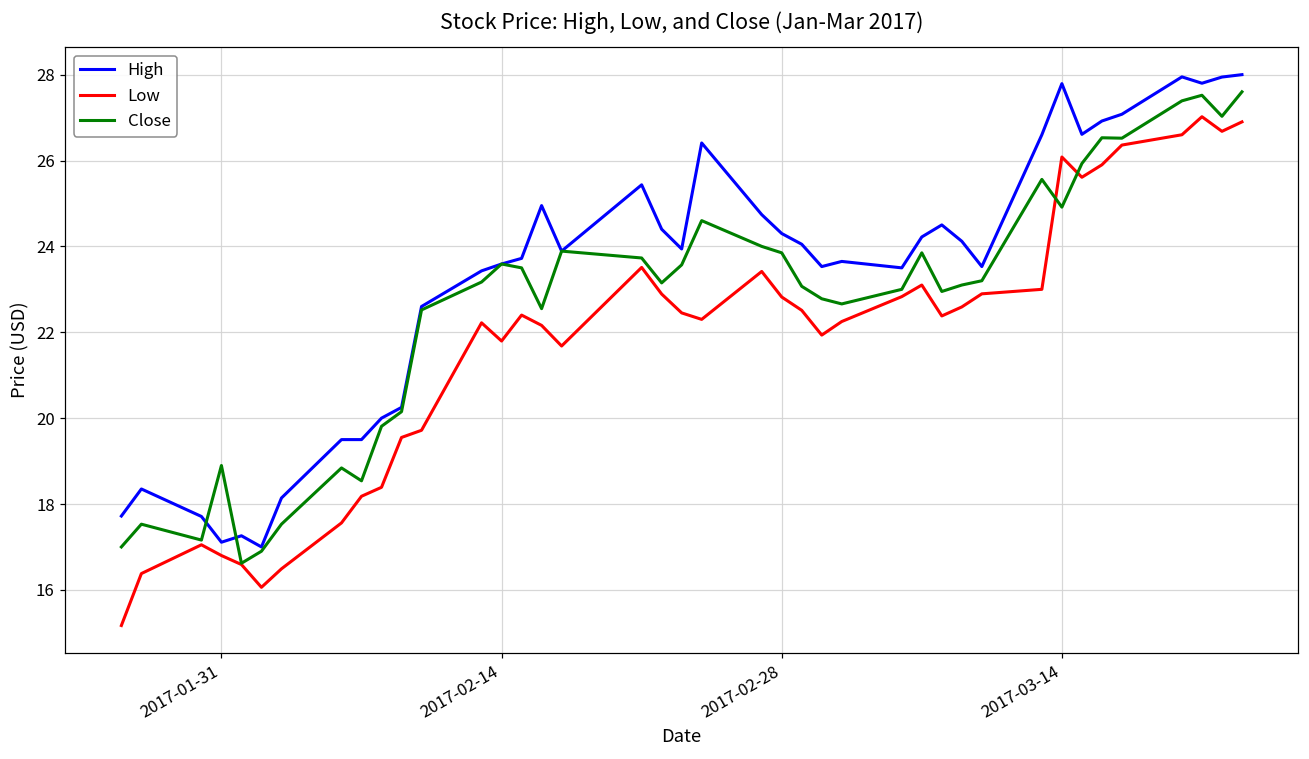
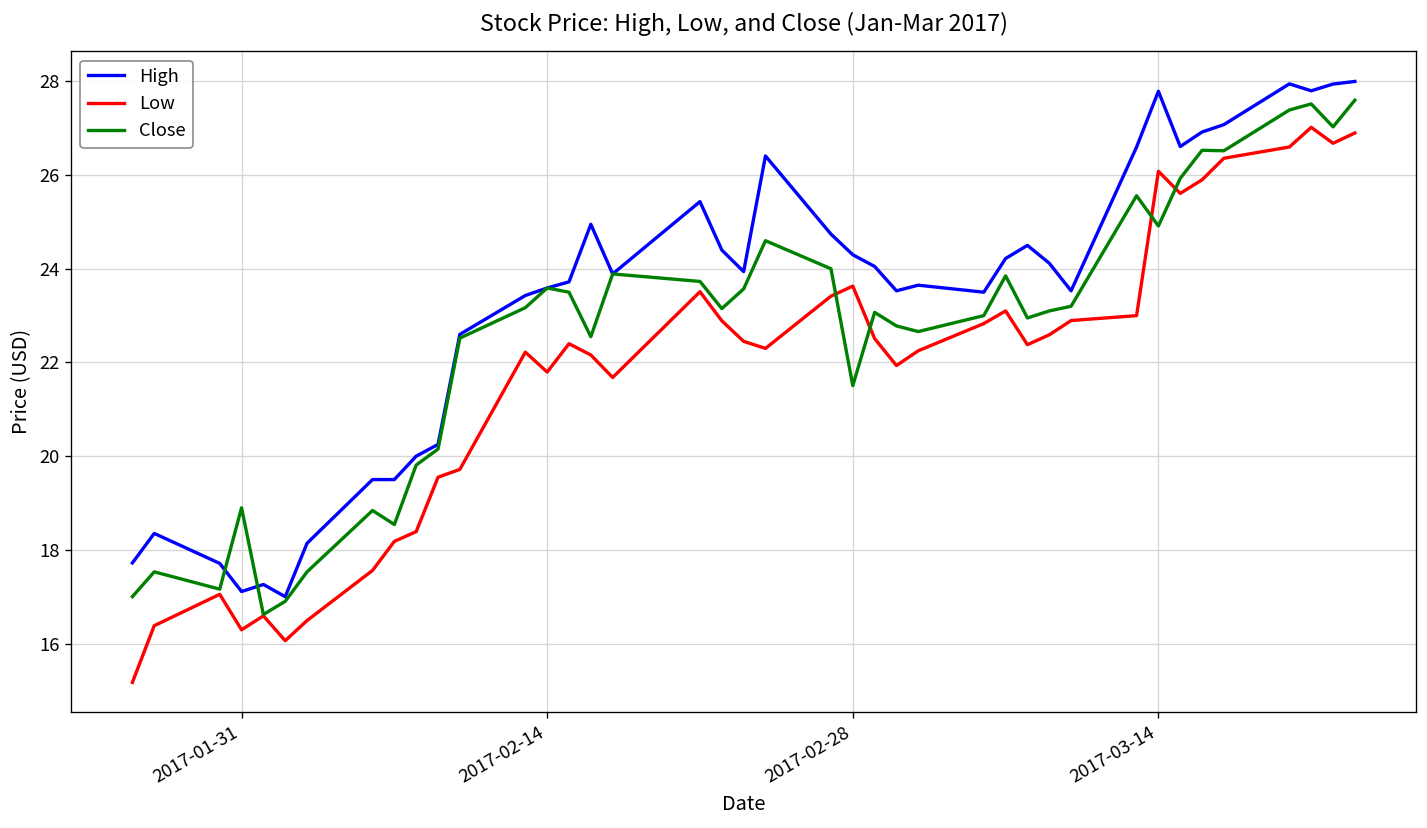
Low, 2017-01-31: 16.8 -> 16.3
Low, 2017-02-28: 22.8 -> 23.6
Close, 2017-02-28: 23.9 -> 21.5
